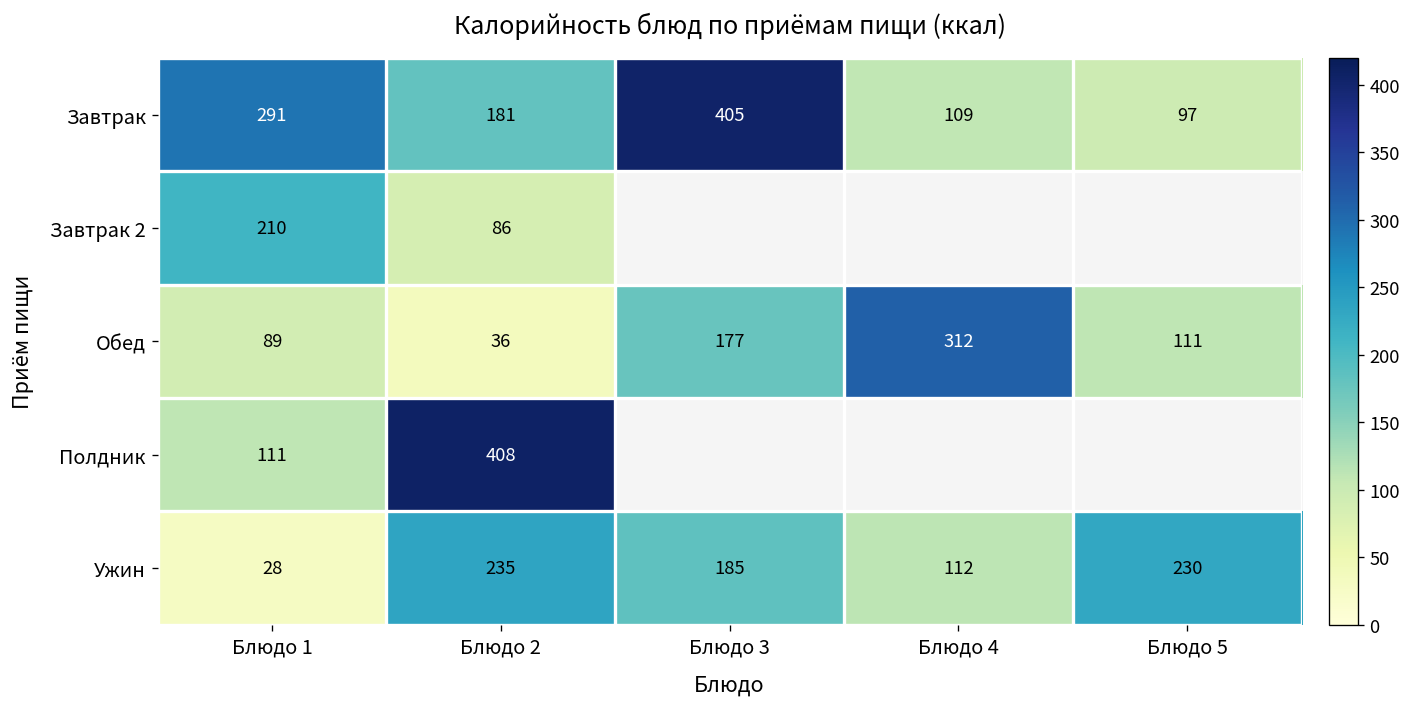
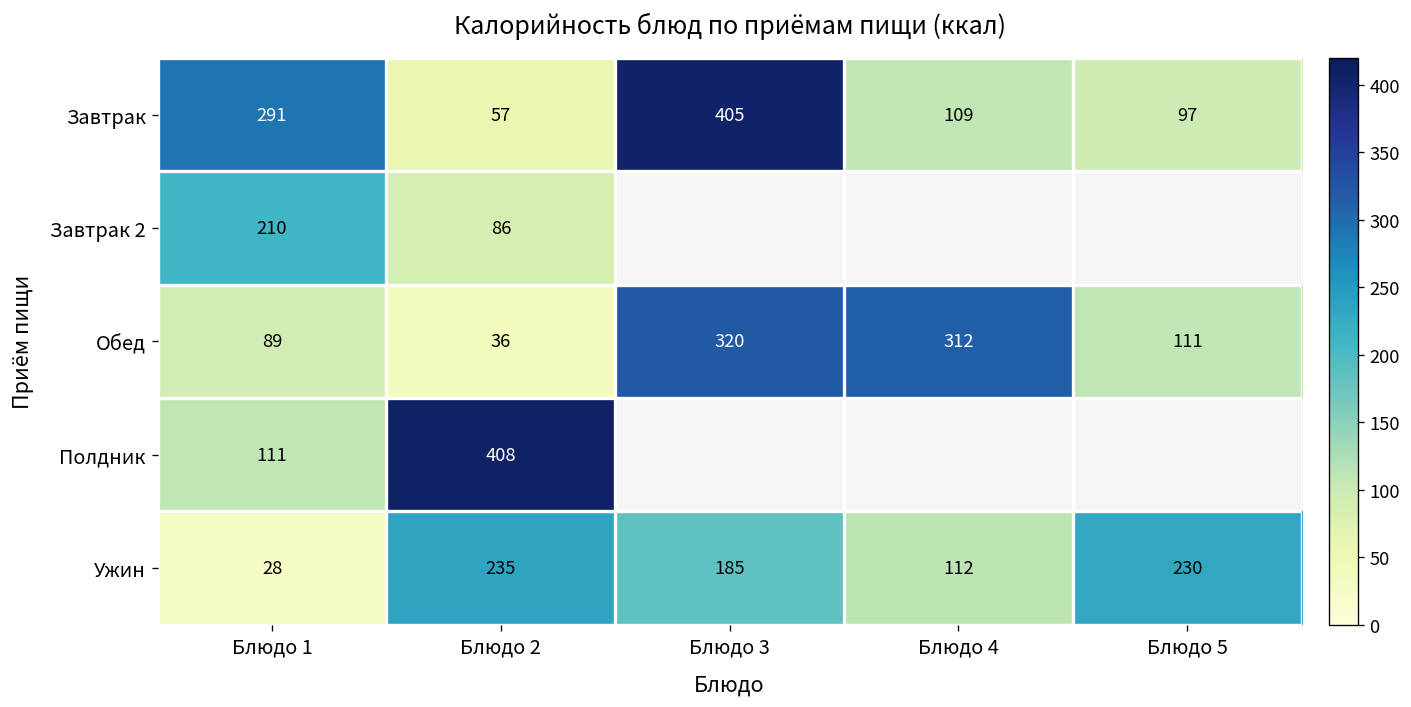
Завтрак, Блюдо 2: 181 -> 57
Обед, Блюдо 3: 177 -> 320
